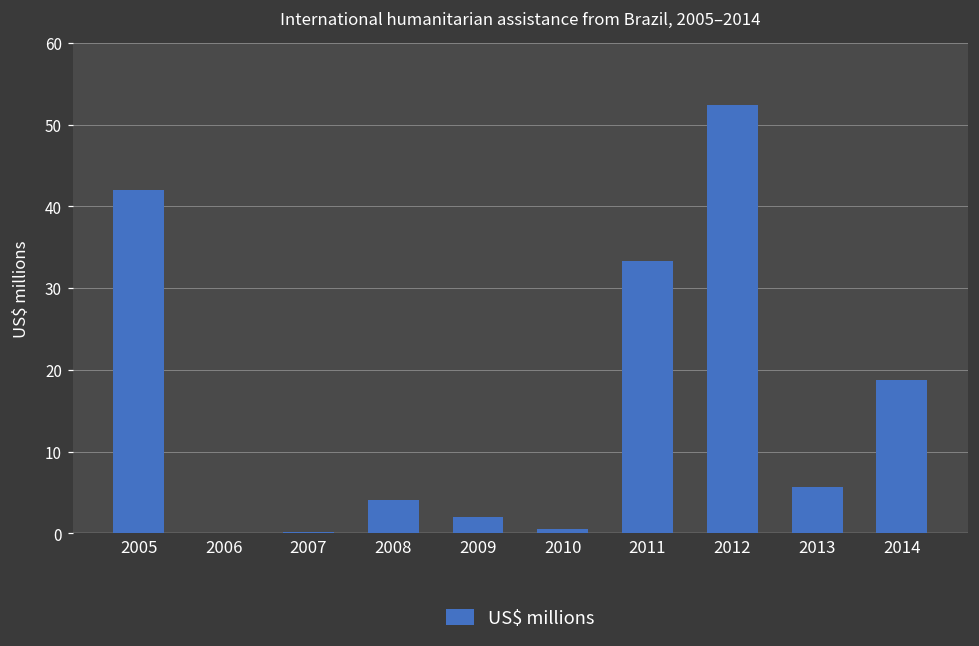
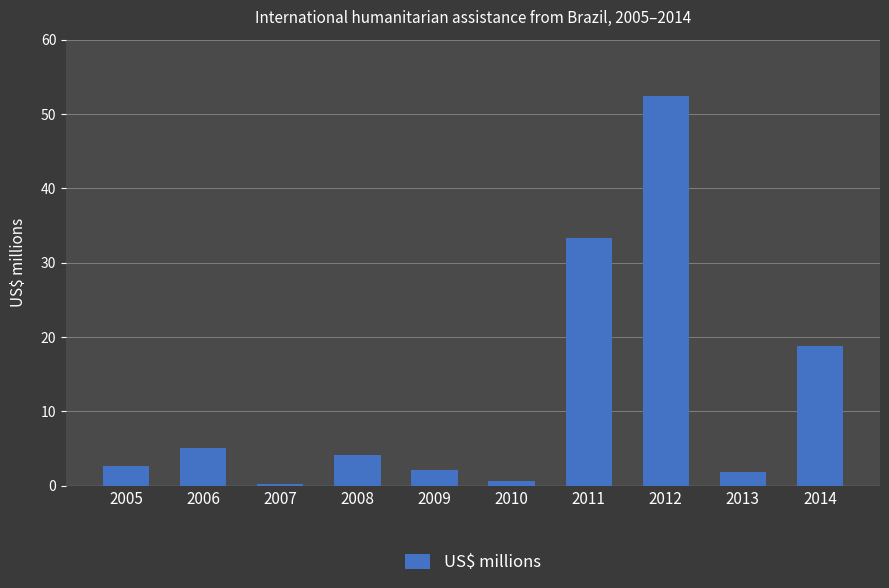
2005: 42 -> 3
2006: 0 -> 5
2013: 6 -> 2
